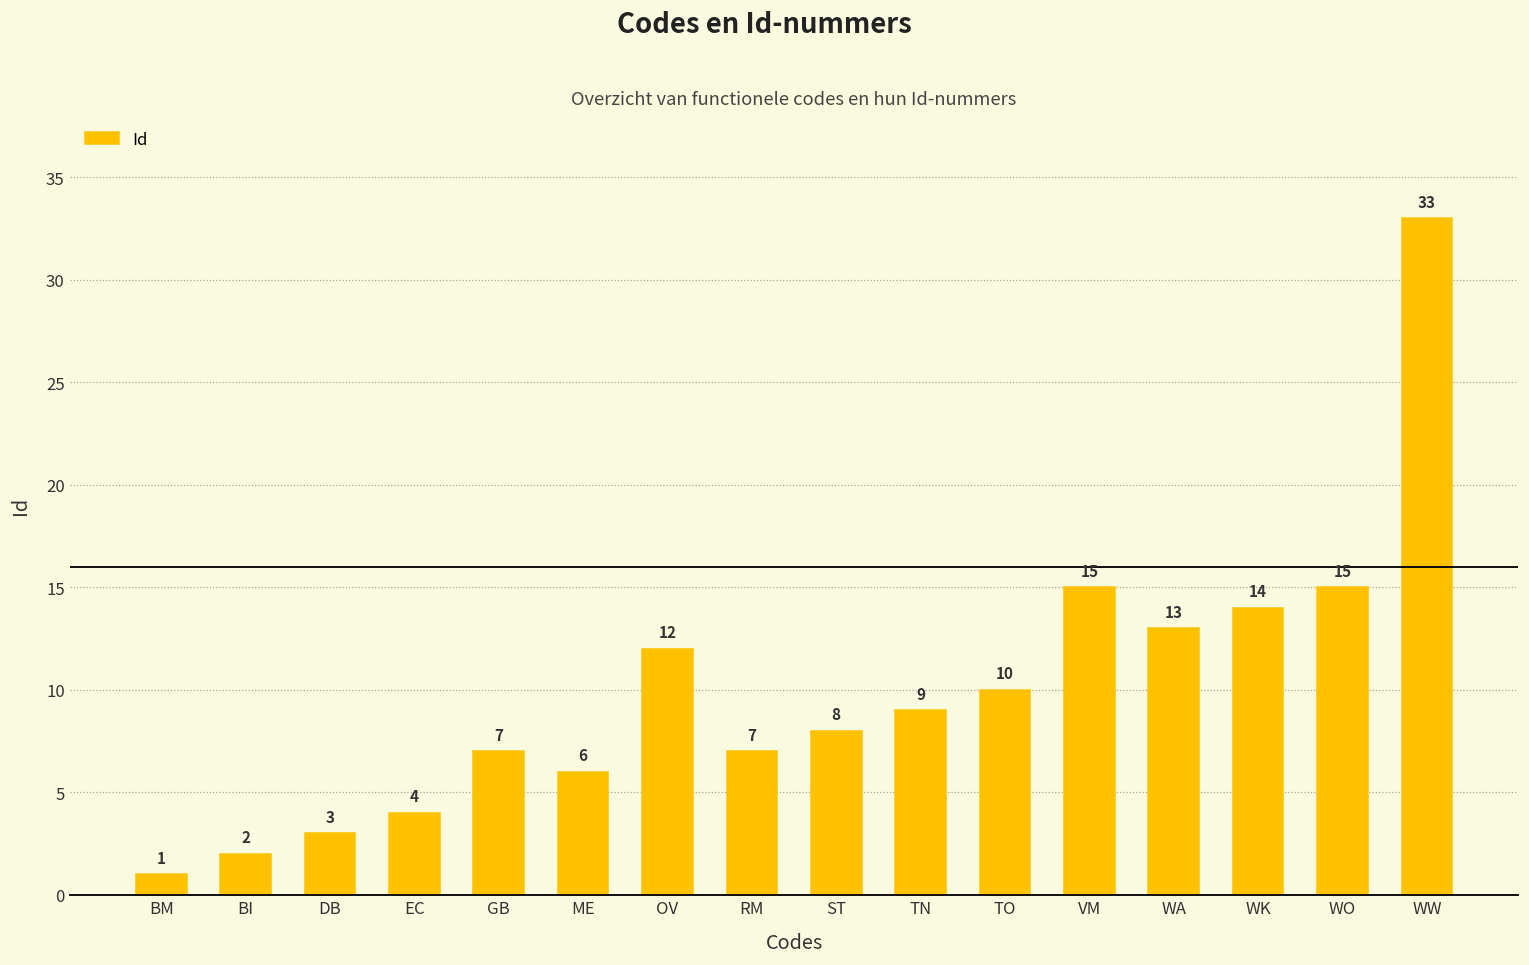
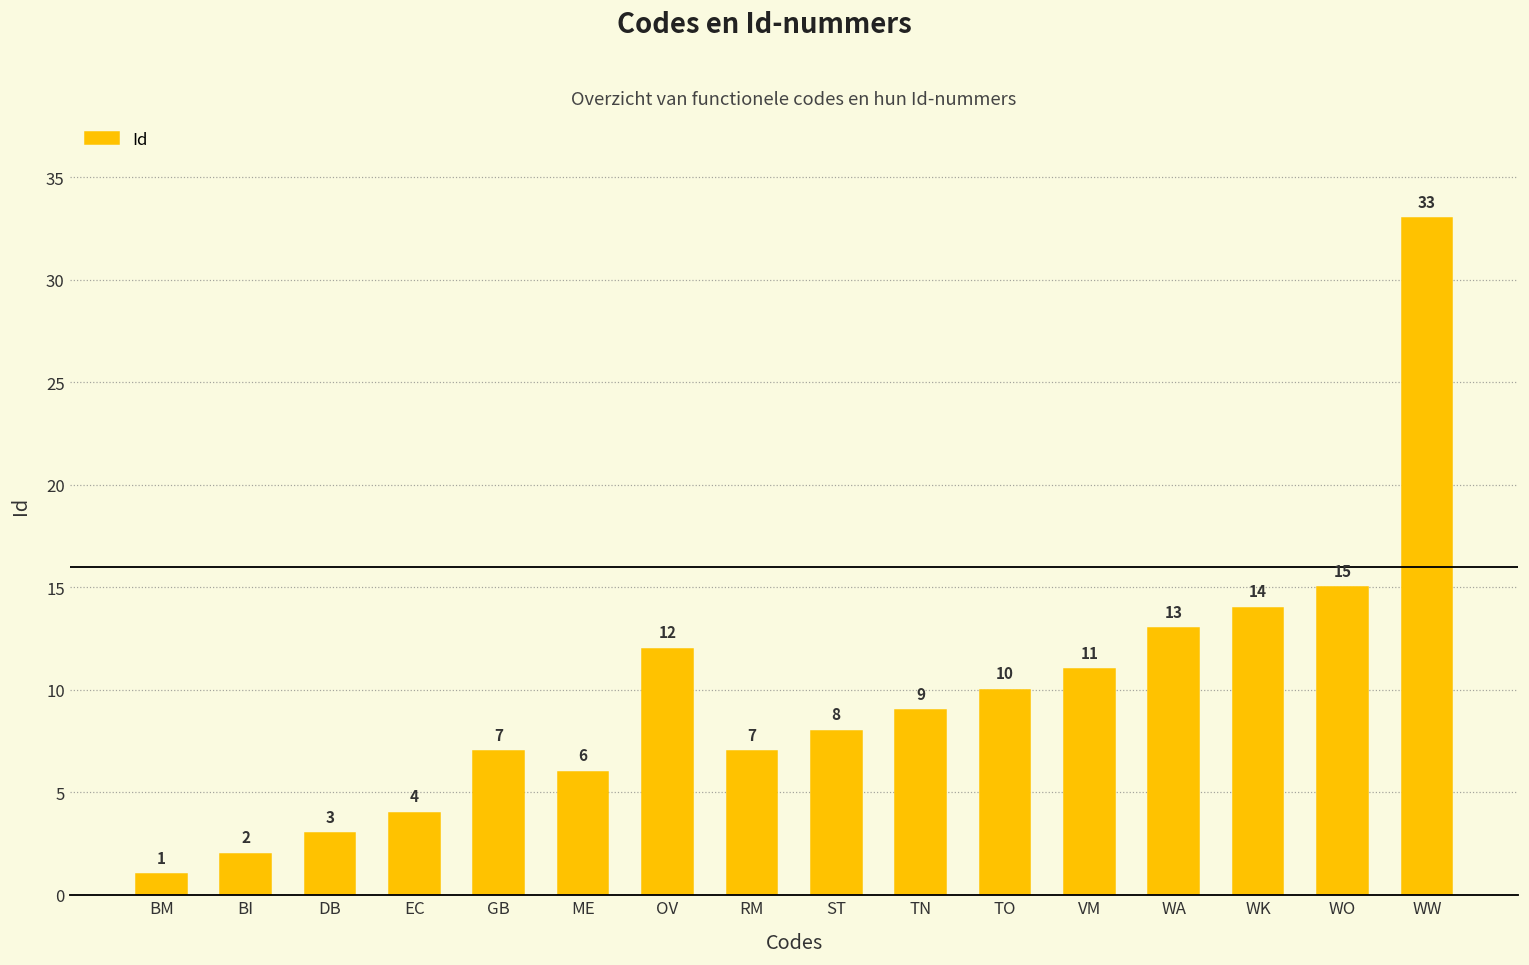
VM: 15 -> 11
